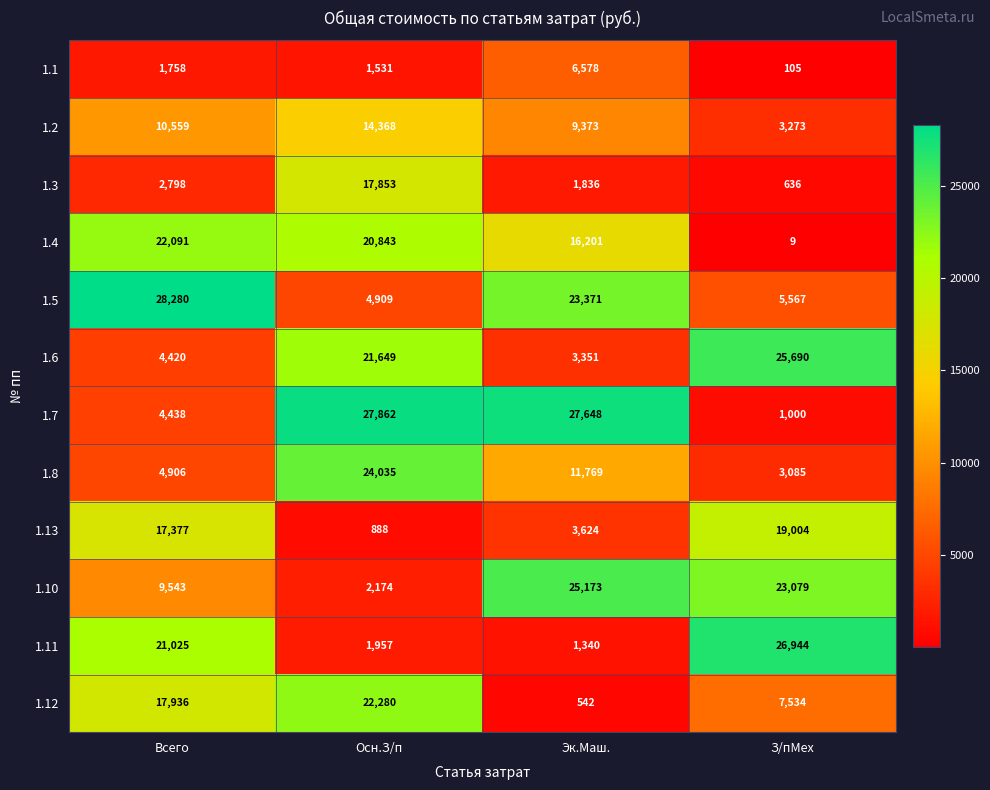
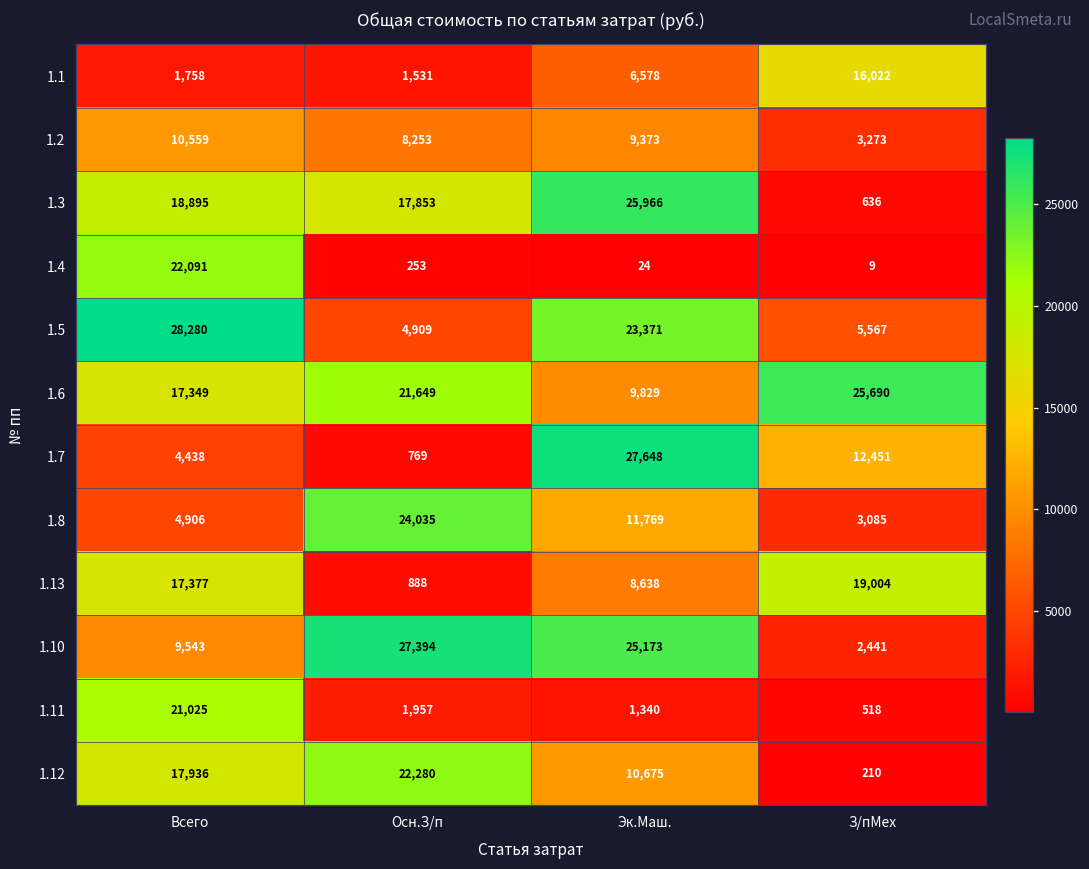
1.1, З/пМех: 105 -> 16,022
1.2, Осн.З/п: 14,368 -> 8,253
1.3, Всего: 2,798 -> 18,895
1.3, Эк.Маш.: 1,836 -> 25,966
1.4, Осн.З/п: 20,843 -> 253
1.4, Эк.Маш.: 16,201 -> 24
1.6, Всего: 4,420 -> 17,349
1.6, Эк.Маш.: 3,351 -> 9,829
1.7, Осн.З/п: 27,862 -> 769
1.7, З/пМех: 1,000 -> 12,451
1.13, Эк.Маш.: 3,624 -> 8,638
1.10, Осн.З/п: 2,174 -> 27,394
1.10, З/пМех: 23,079 -> 2,441
1.11, З/пМех: 26,944 -> 518
1.12, Эк.Маш.: 542 -> 10,675
1.12, З/пМех: 7,534 -> 210
